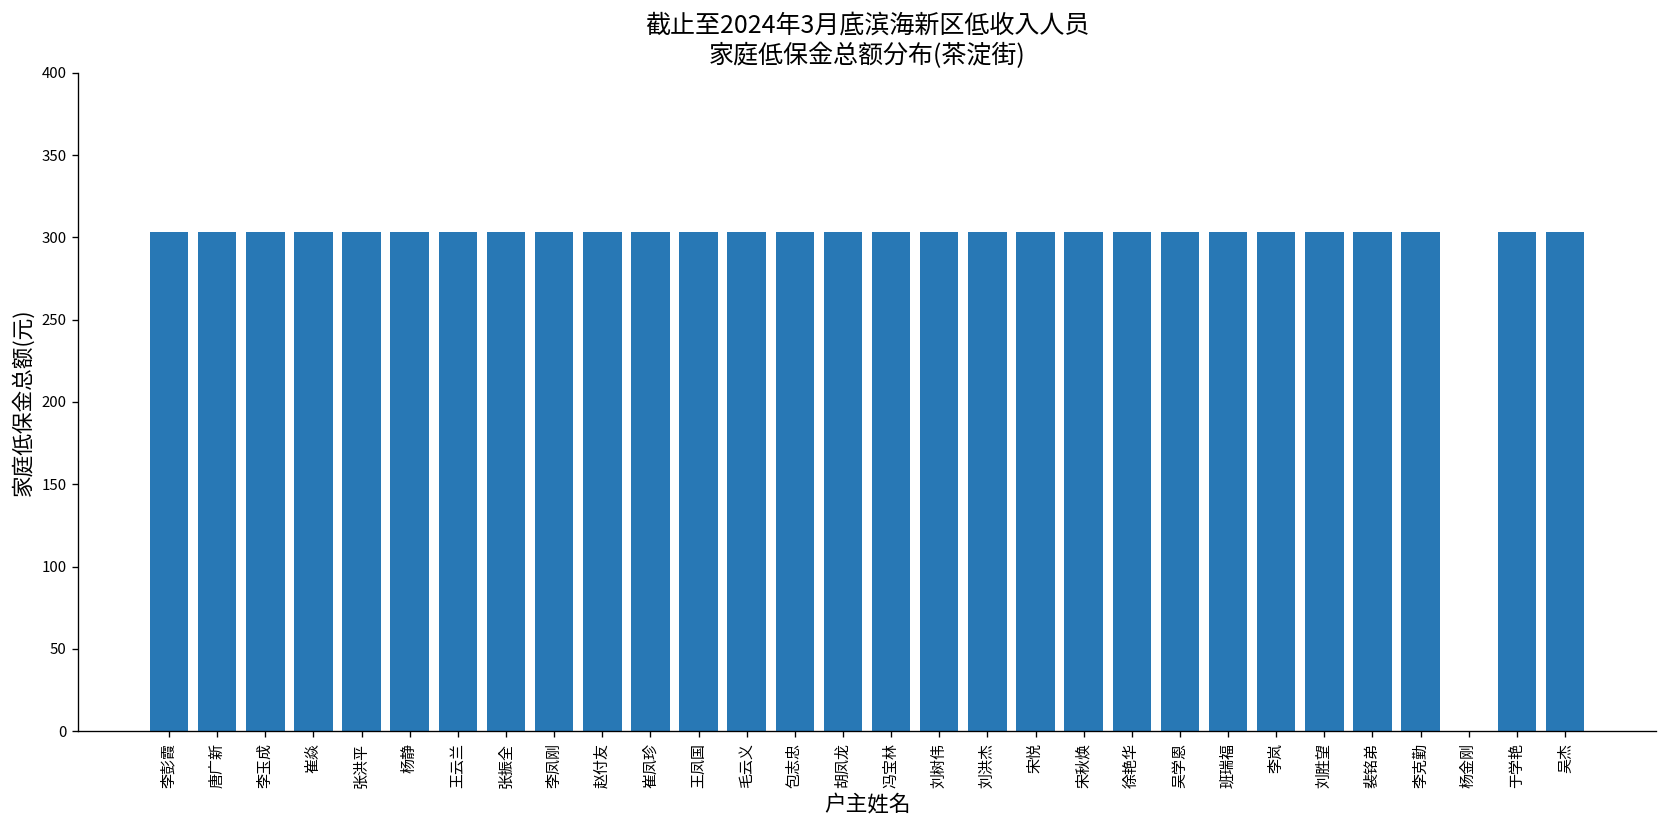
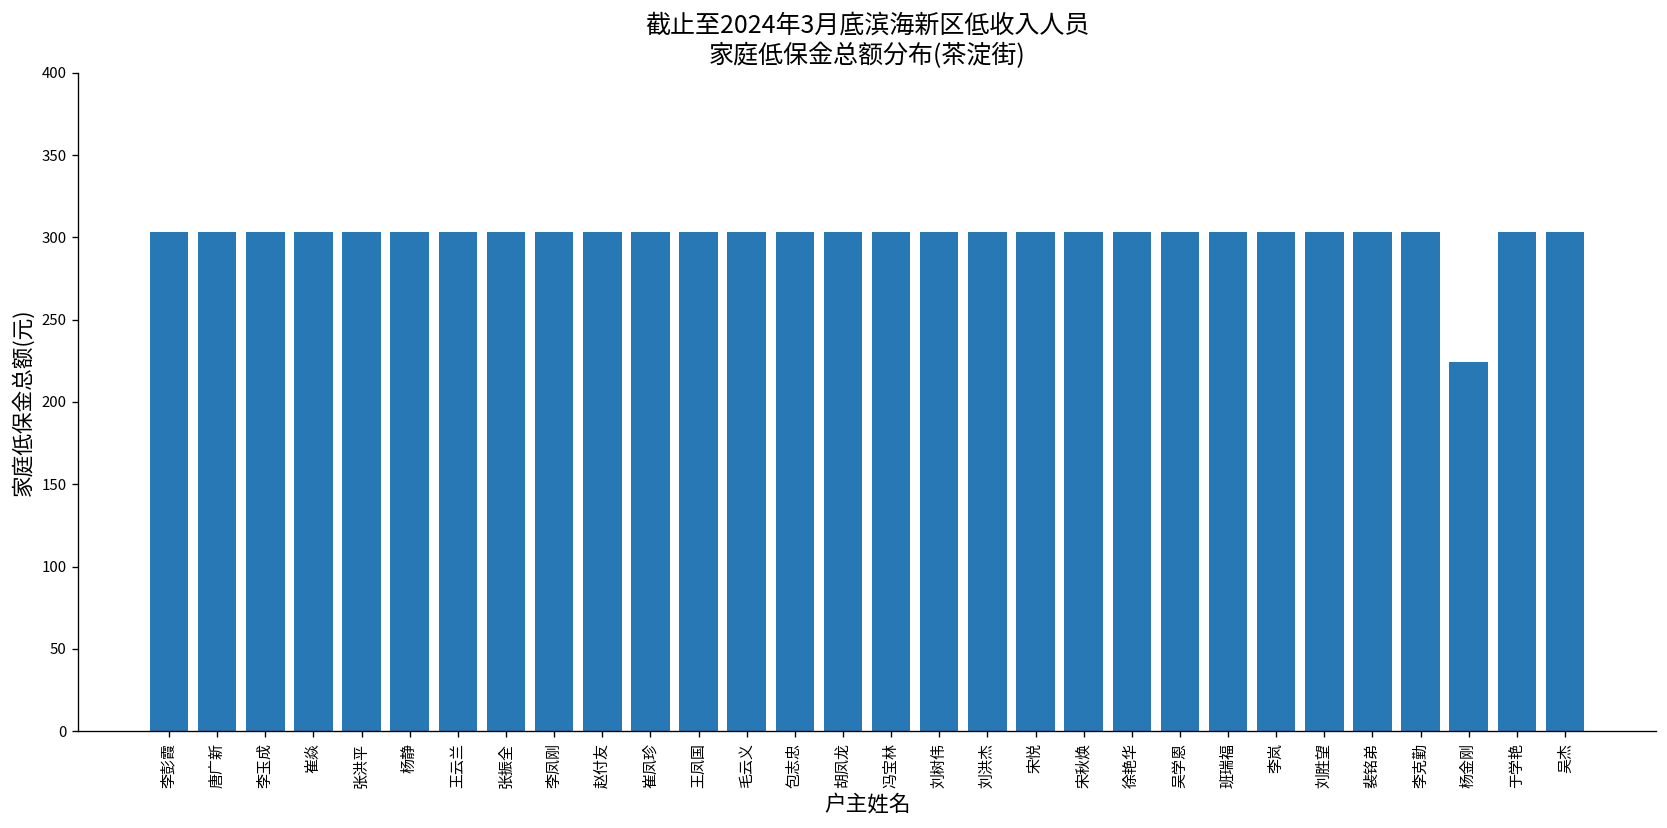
杨金刚: 0 -> 224
